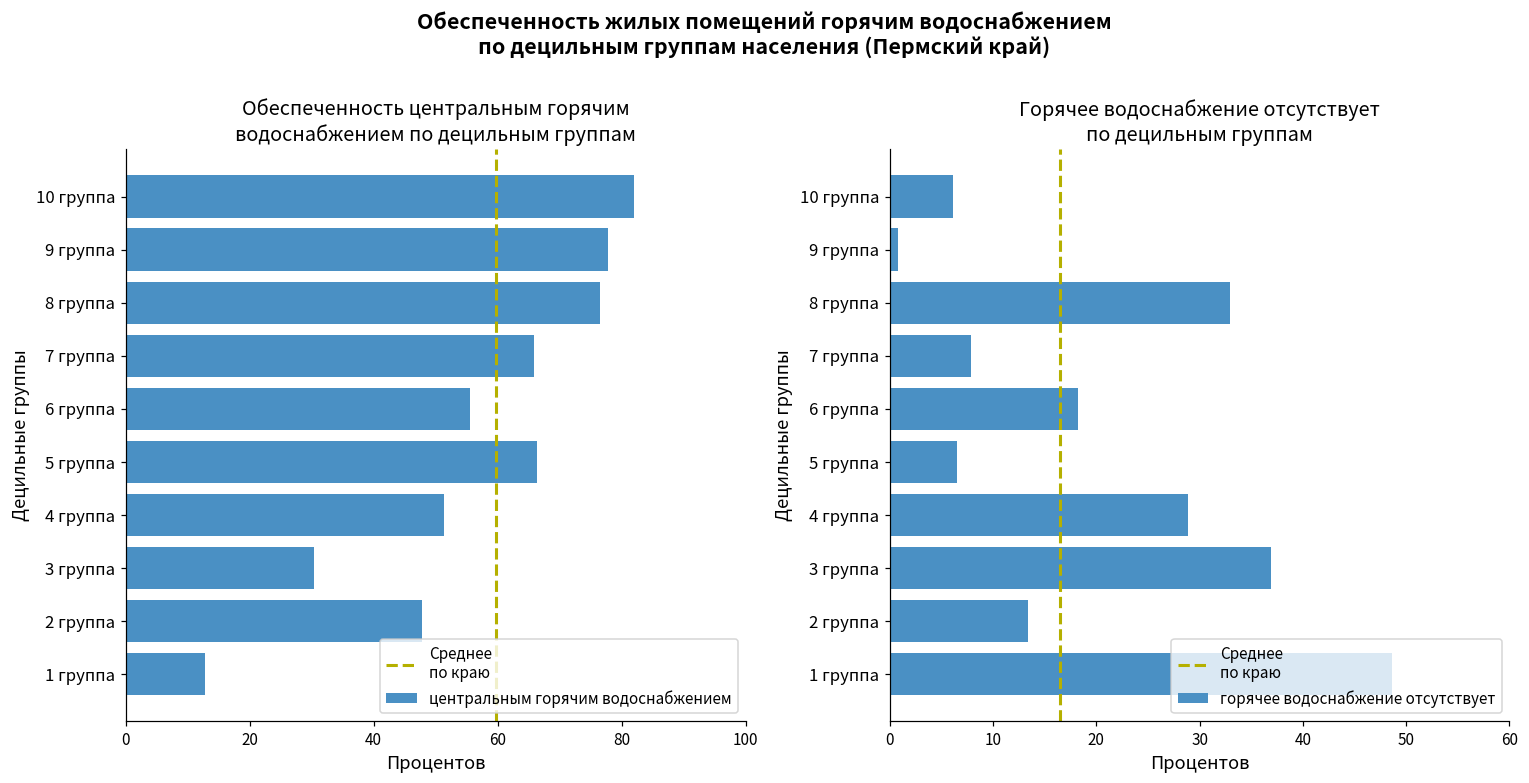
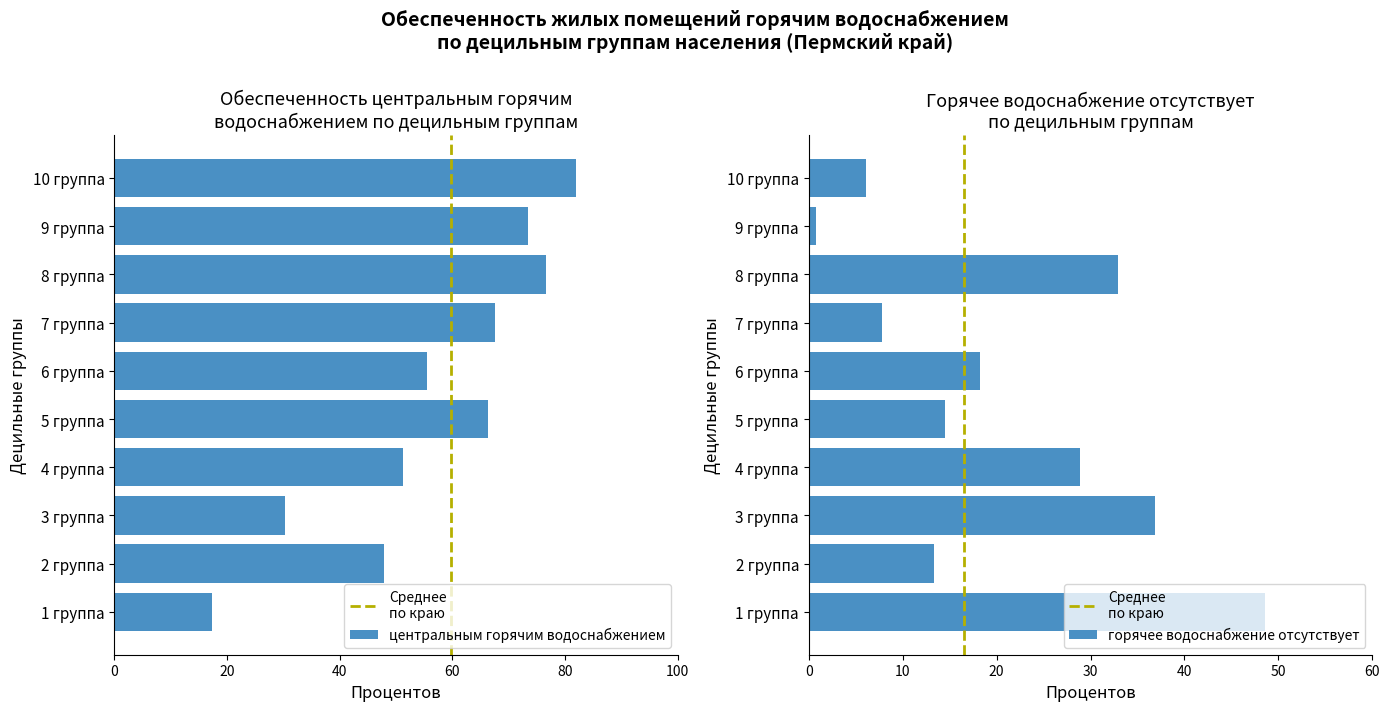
Обеспеченность центральным горячим водоснабжением по децильным группам, 9 группа: 78 -> 73
Обеспеченность центральным горячим водоснабжением по децильным группам, 7 группа: 66 -> 68
Обеспеченность центральным горячим водоснабжением по децильным группам, 1 группа: 13 -> 17
Горячее водоснабжение отсутствует по децильным группам, 5 группа: 6 -> 15
